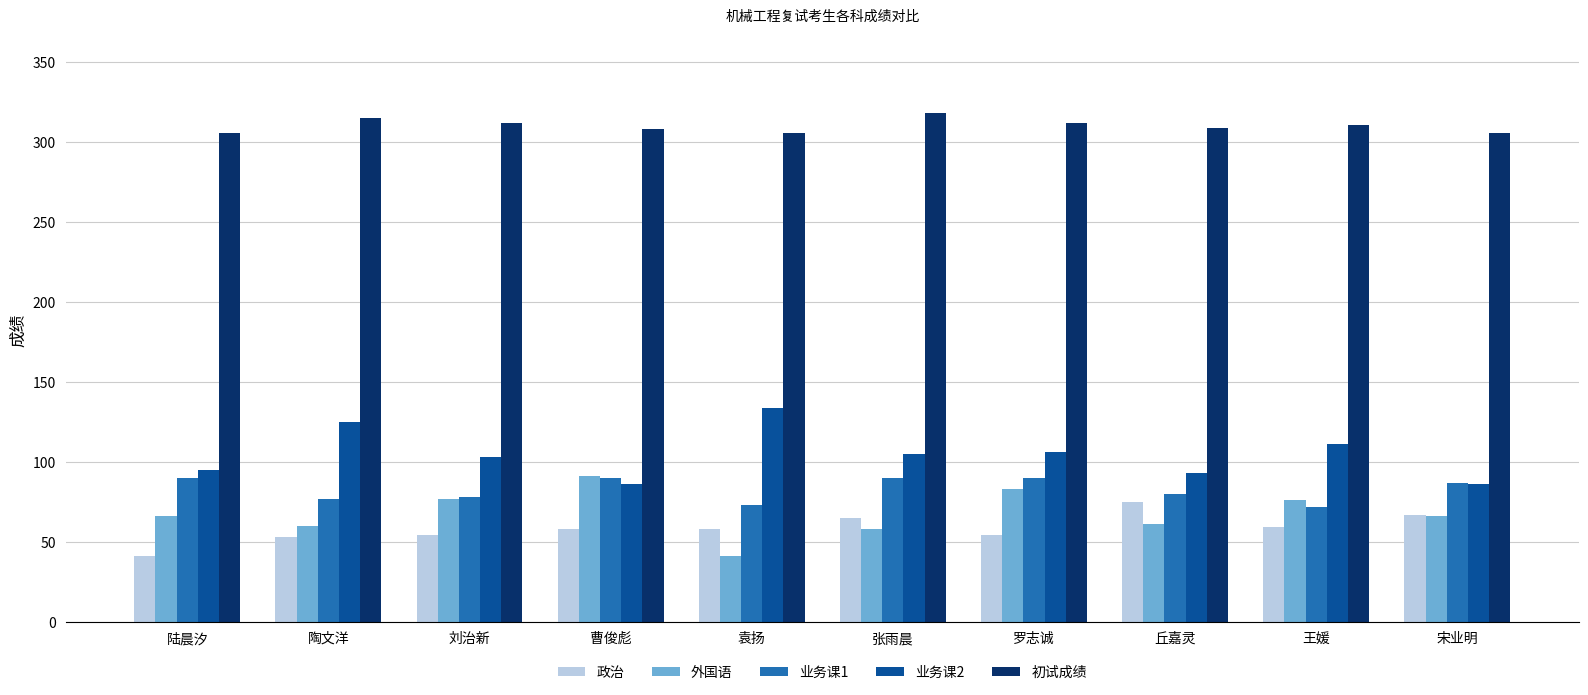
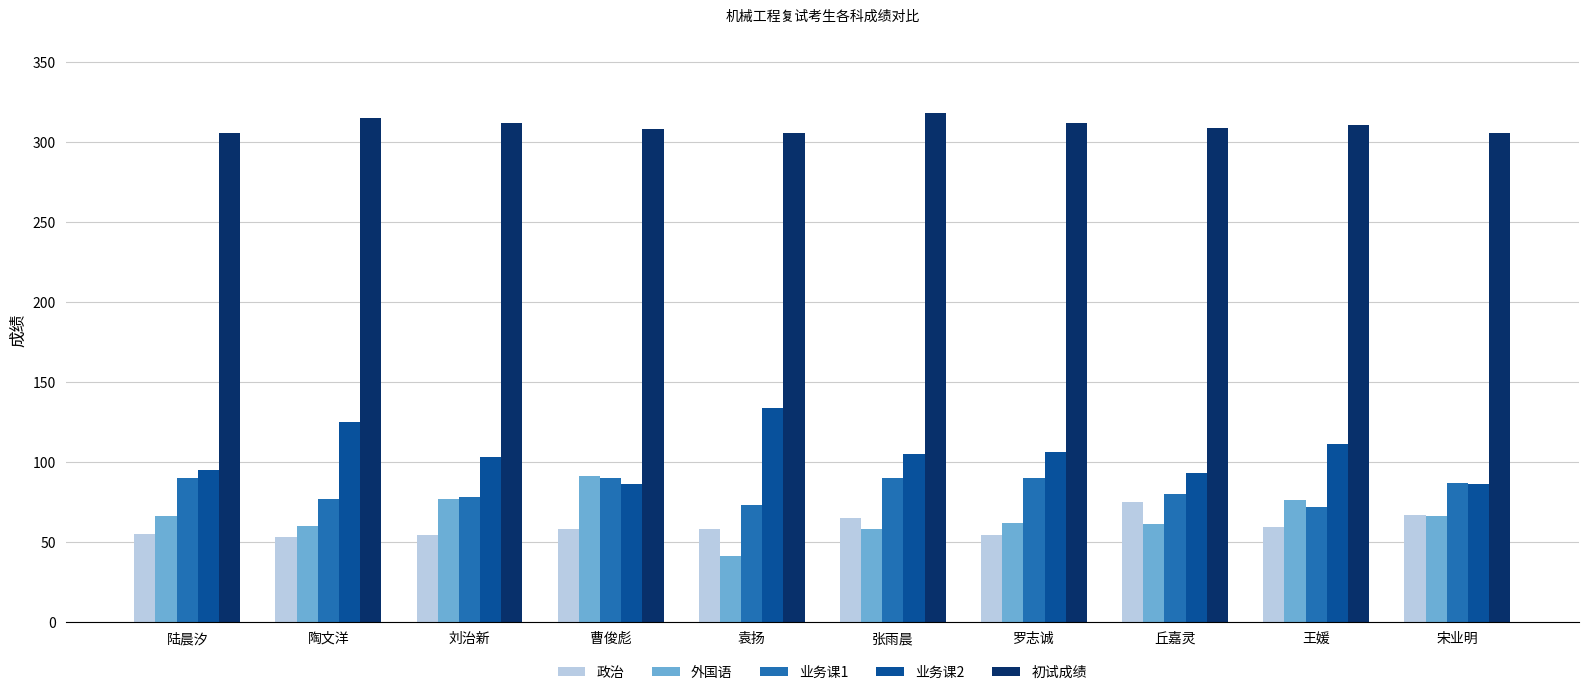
政治, 陆晨汐: 41 -> 55
外国语, 罗志诚: 83 -> 62
